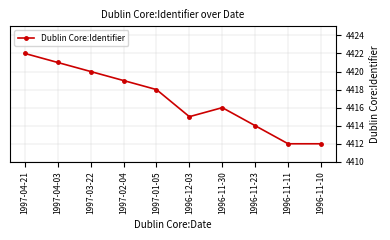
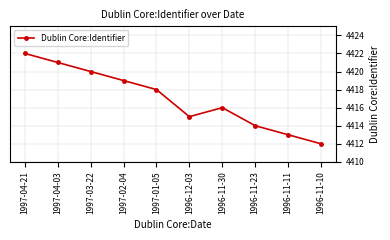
1996-11-11: 4412 -> 4413
